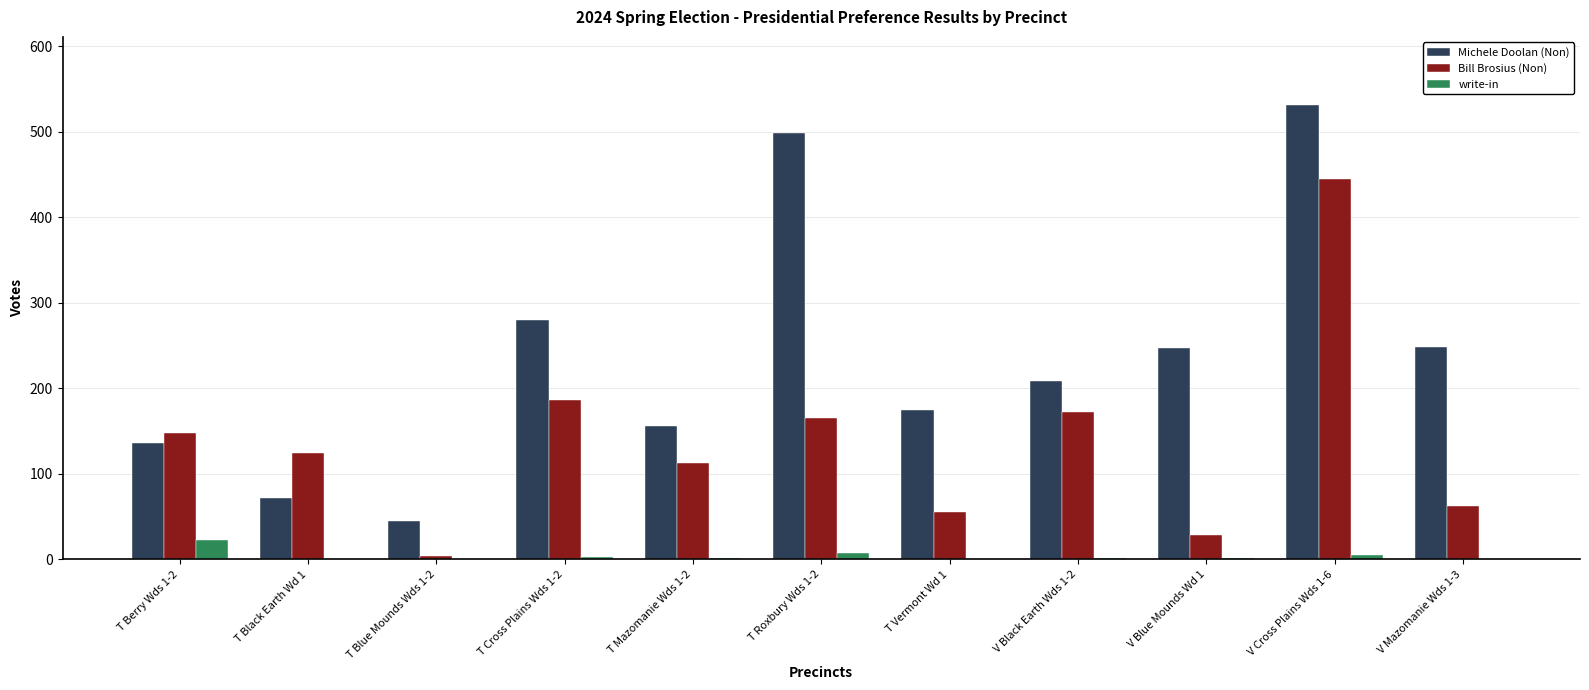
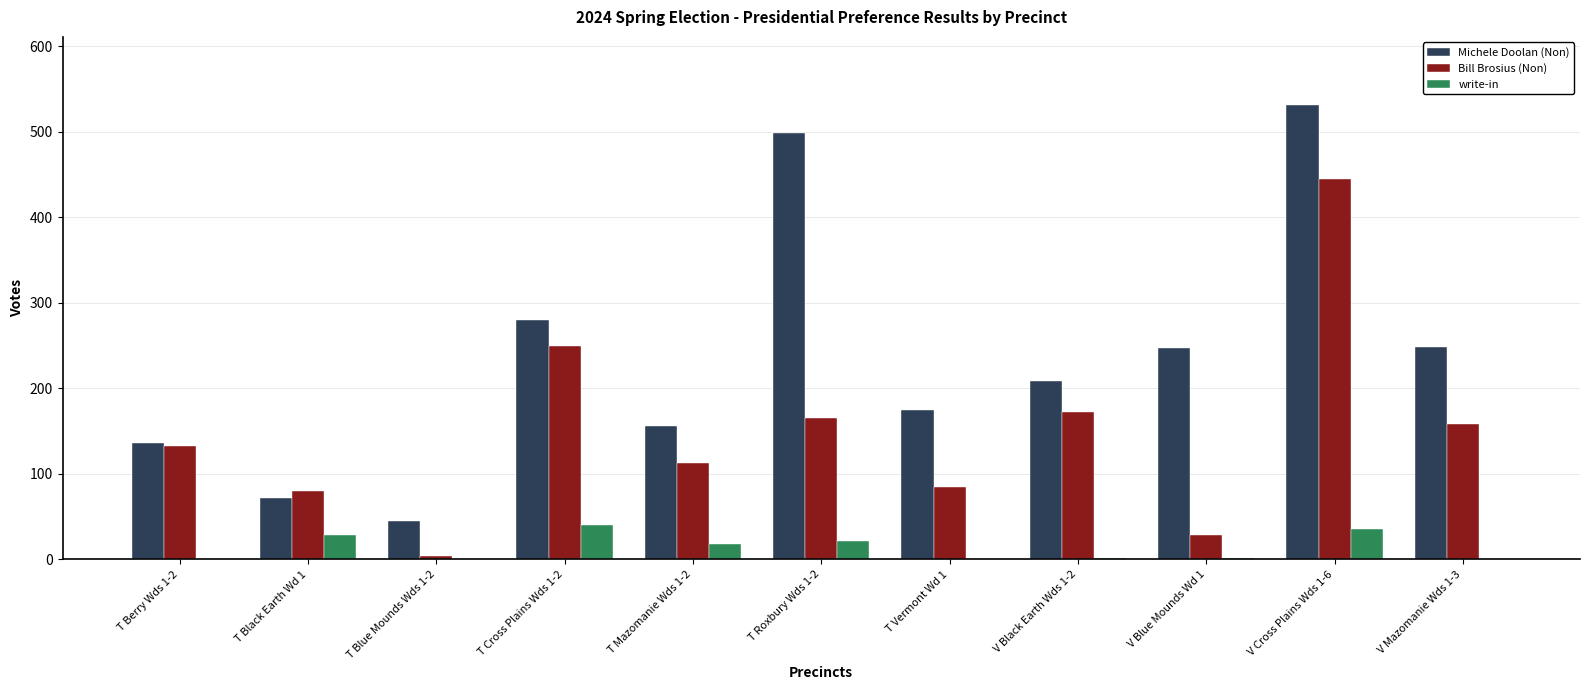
Bill Brosius (Non), T Berry Wds 1-2: 150 -> 130
write-in, T Berry Wds 1-2: 20 -> 0
Bill Brosius (Non), T Black Earth Wd 1: 120 -> 80
write-in, T Black Earth Wd 1: 0 -> 30
Bill Brosius (Non), T Cross Plains Wds 1-2: 190 -> 250
write-in, T Cross Plains Wds 1-2: 0 -> 40
write-in, T Mazomanie Wds 1-2: 0 -> 20
write-in, T Roxbury Wds 1-2: 10 -> 20
Bill Brosius (Non), T Vermont Wd 1: 60 -> 90
write-in, V Cross Plains Wds 1-6: 10 -> 40
Bill Brosius (Non), V Mazomanie Wds 1-3: 60 -> 160
